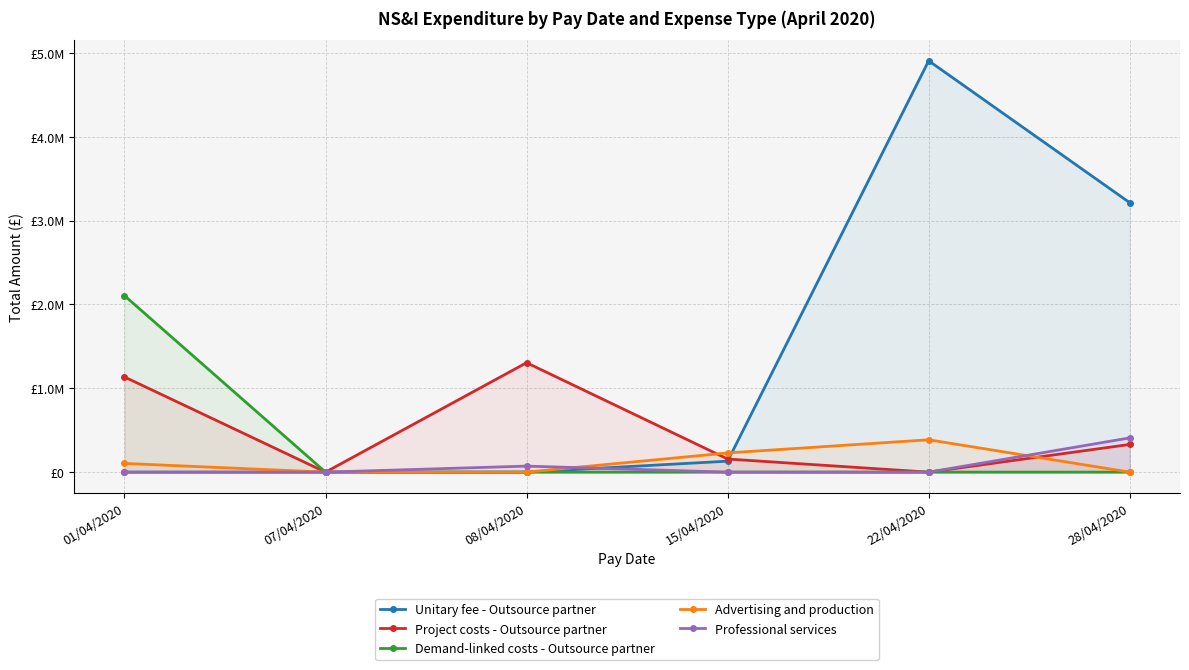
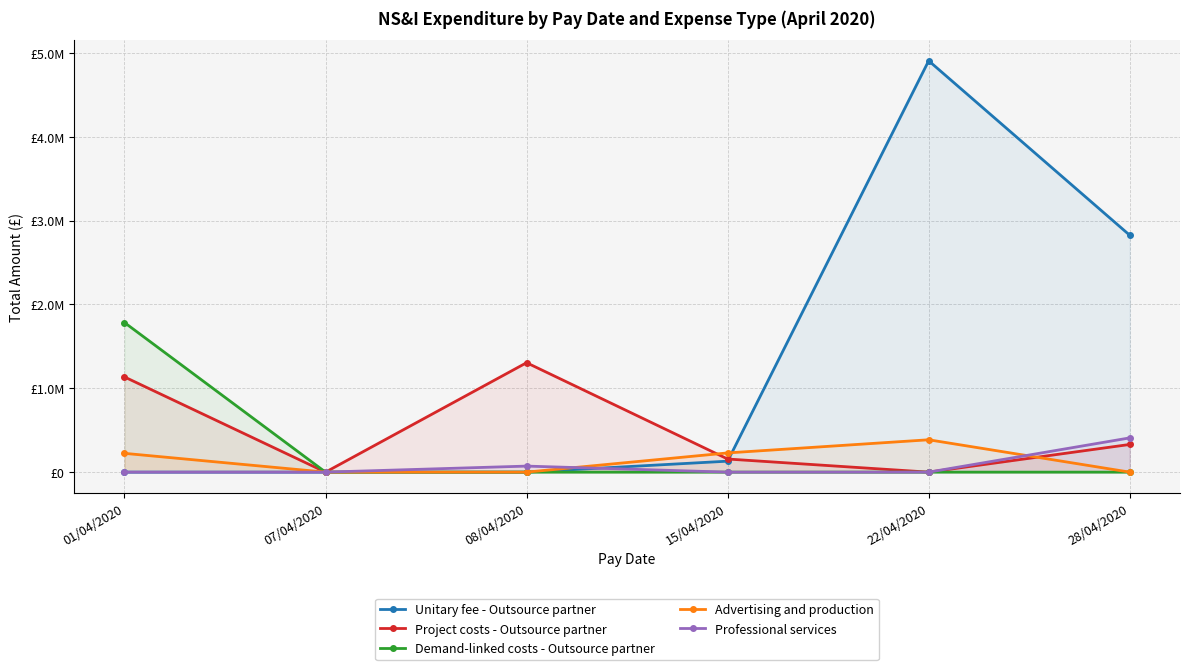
Demand-linked costs - Outsource partner, 01/04/2020: £2100000 -> £1800000
Advertising and production, 01/04/2020: £100000 -> £200000
Unitary fee - Outsource partner, 28/04/2020: £3200000 -> £2800000
